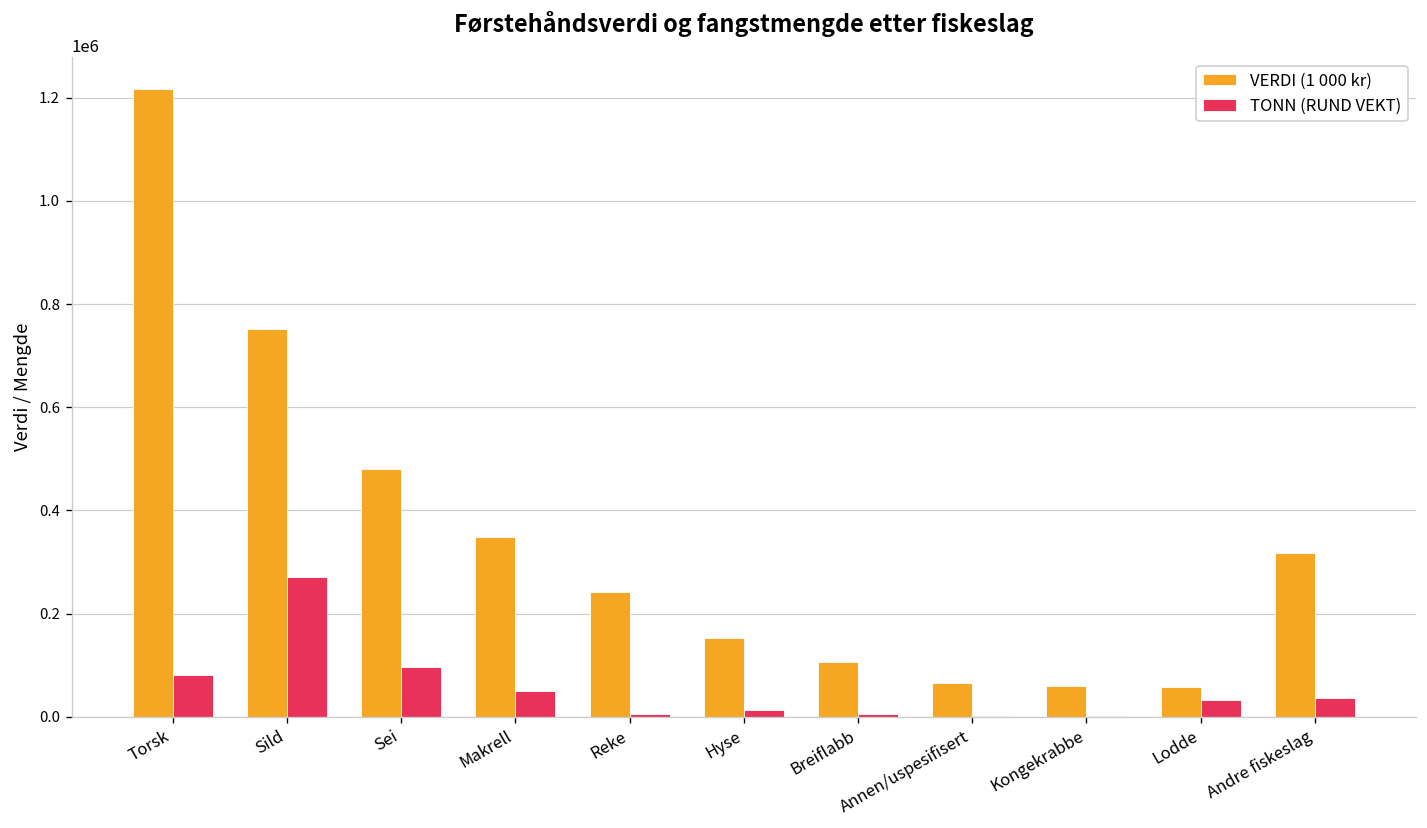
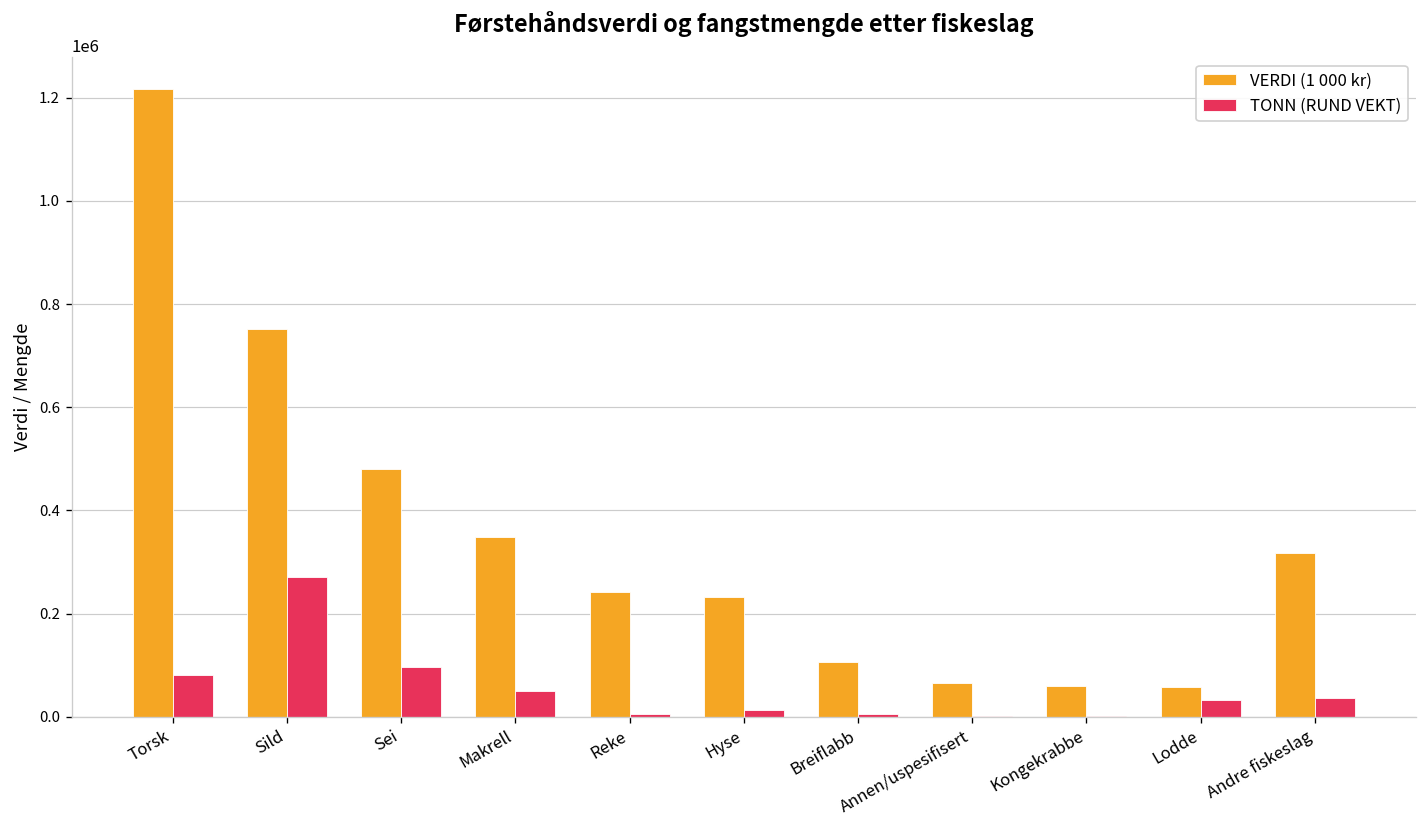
VERDI (1 000 kr), Hyse: 150000 -> 230000
